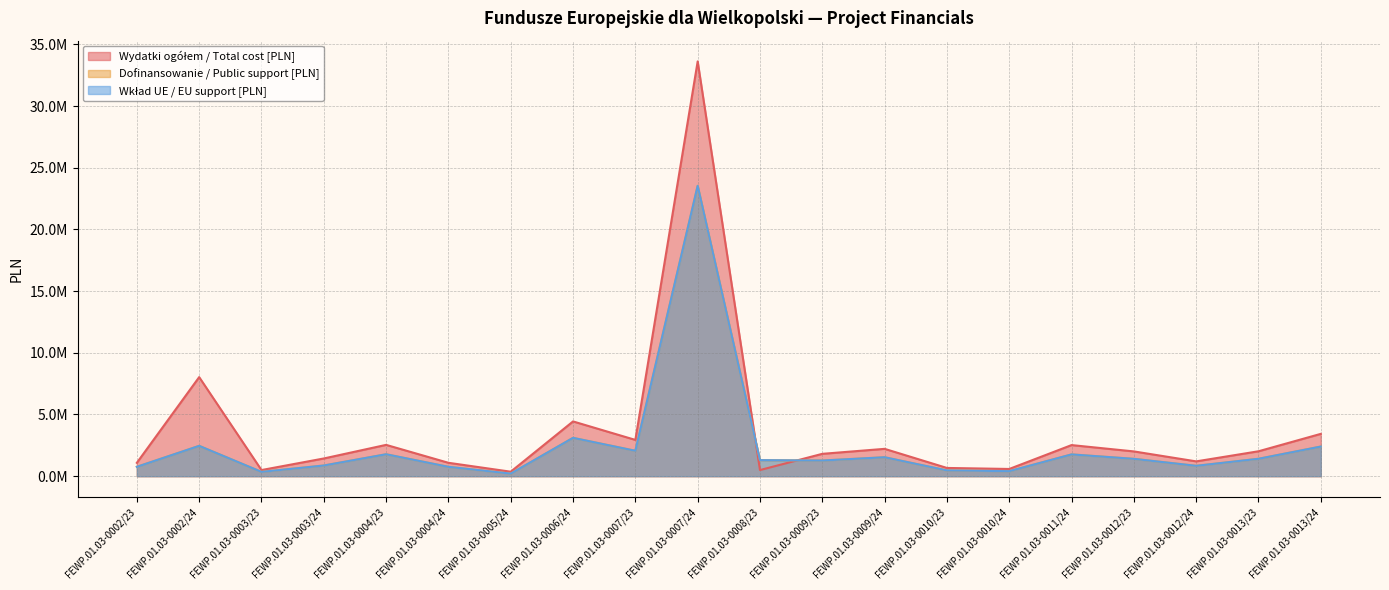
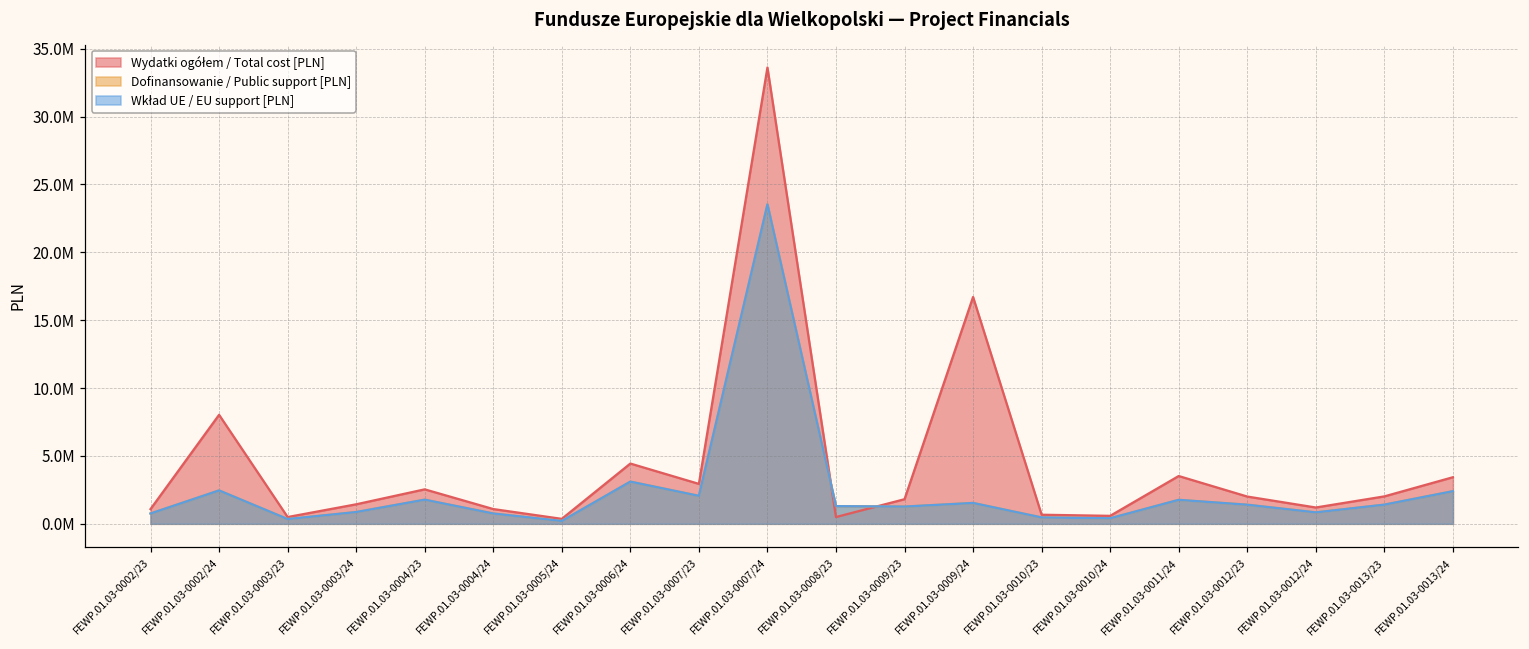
Wydatki ogółem / Total cost [PLN], FEWP.01.03-0009/24: 2200000 -> 16700000
Wydatki ogółem / Total cost [PLN], FEWP.01.03-0011/24: 2500000 -> 3500000
